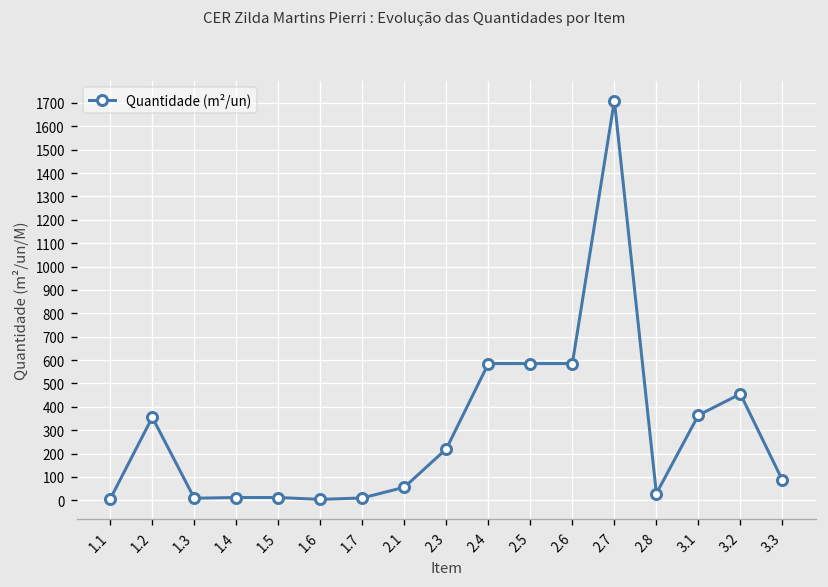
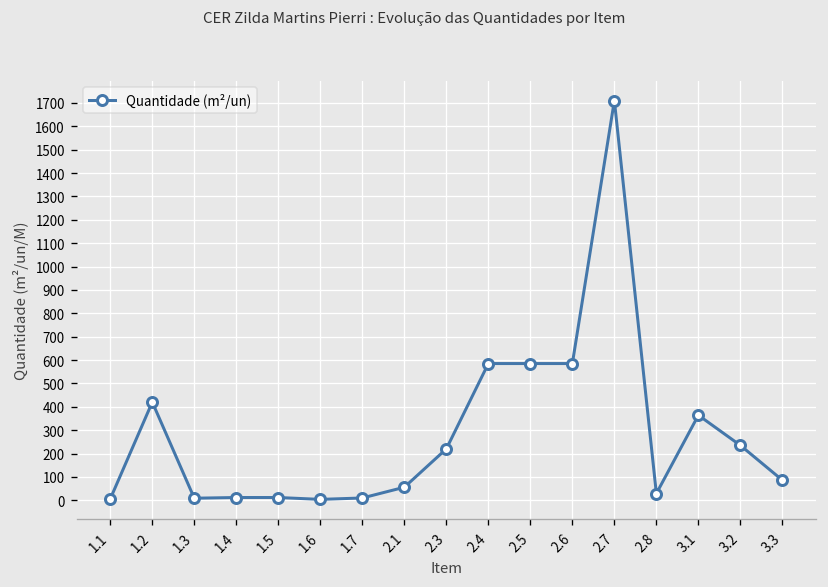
1.2: 360 -> 420
3.2: 460 -> 240
